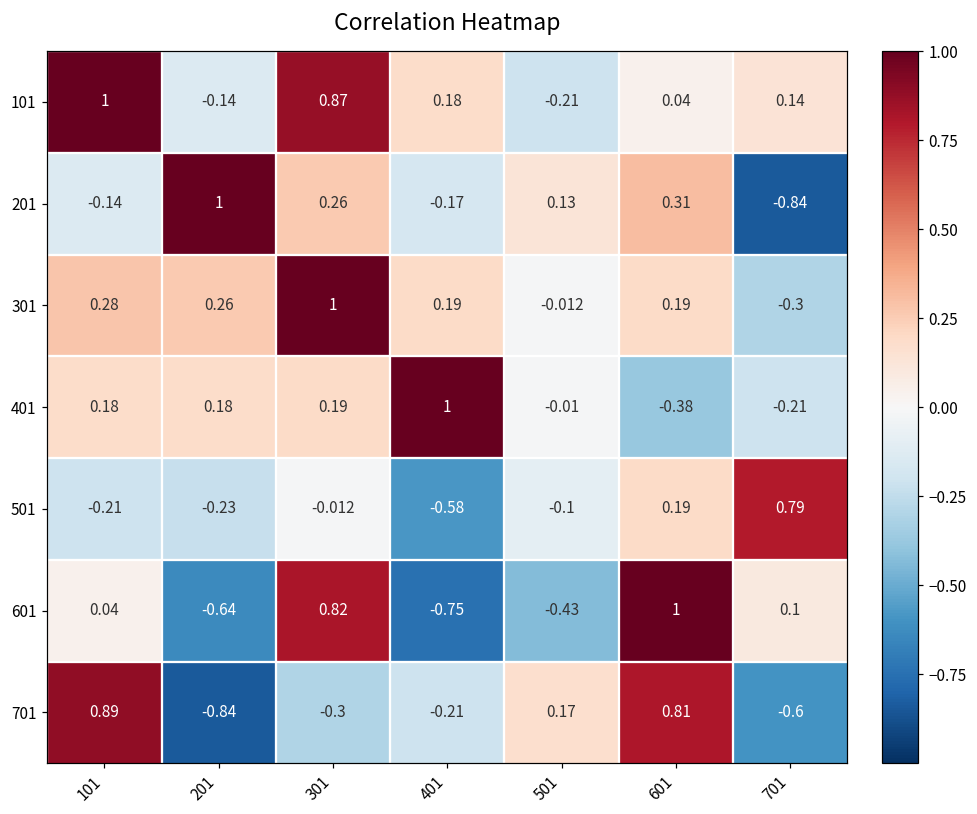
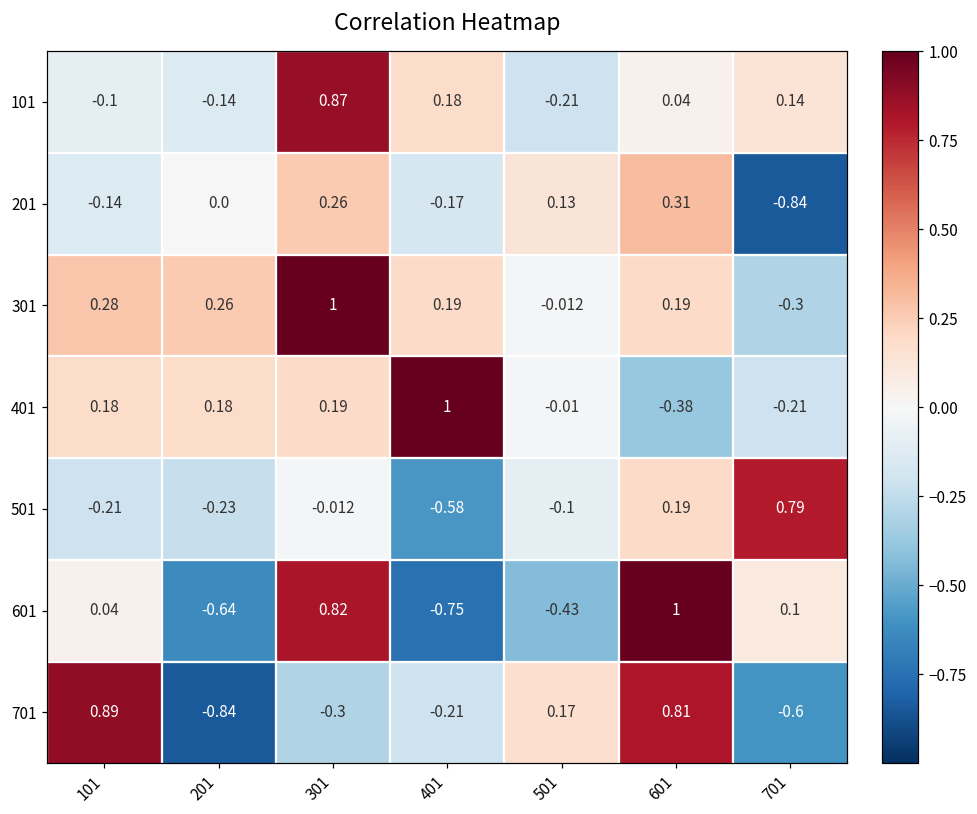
101, 101: 1 -> -0.1
201, 201: 1 -> 0.0
